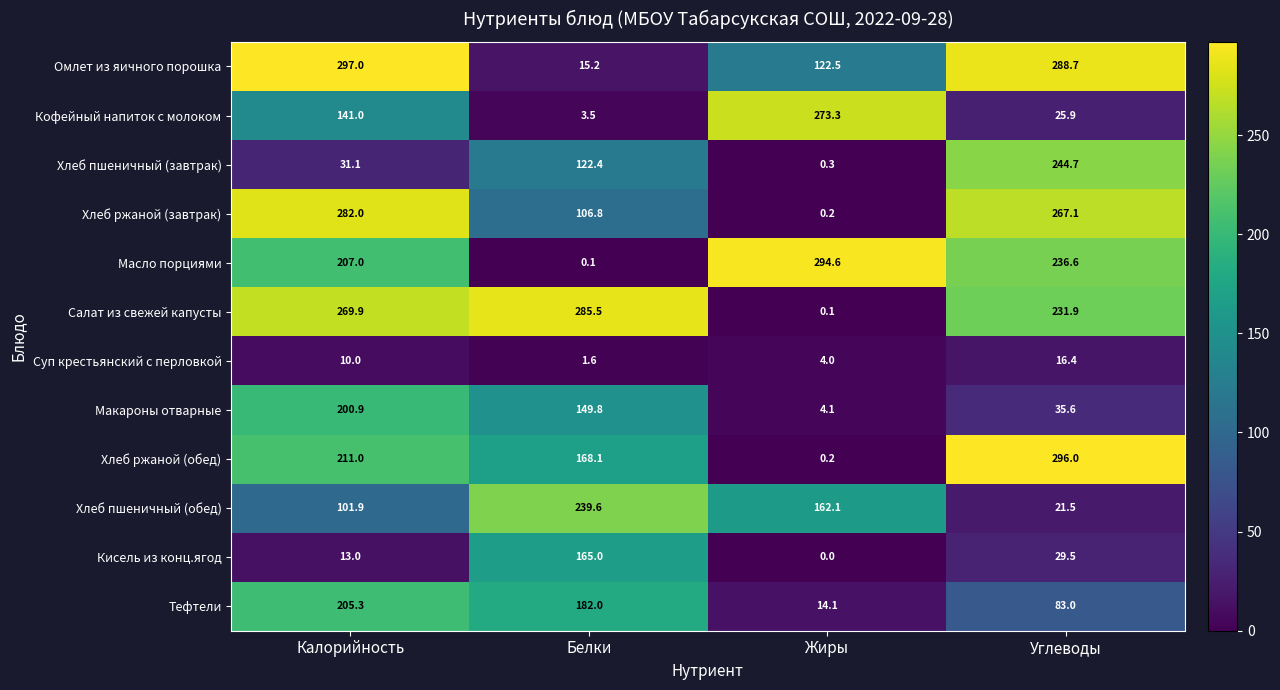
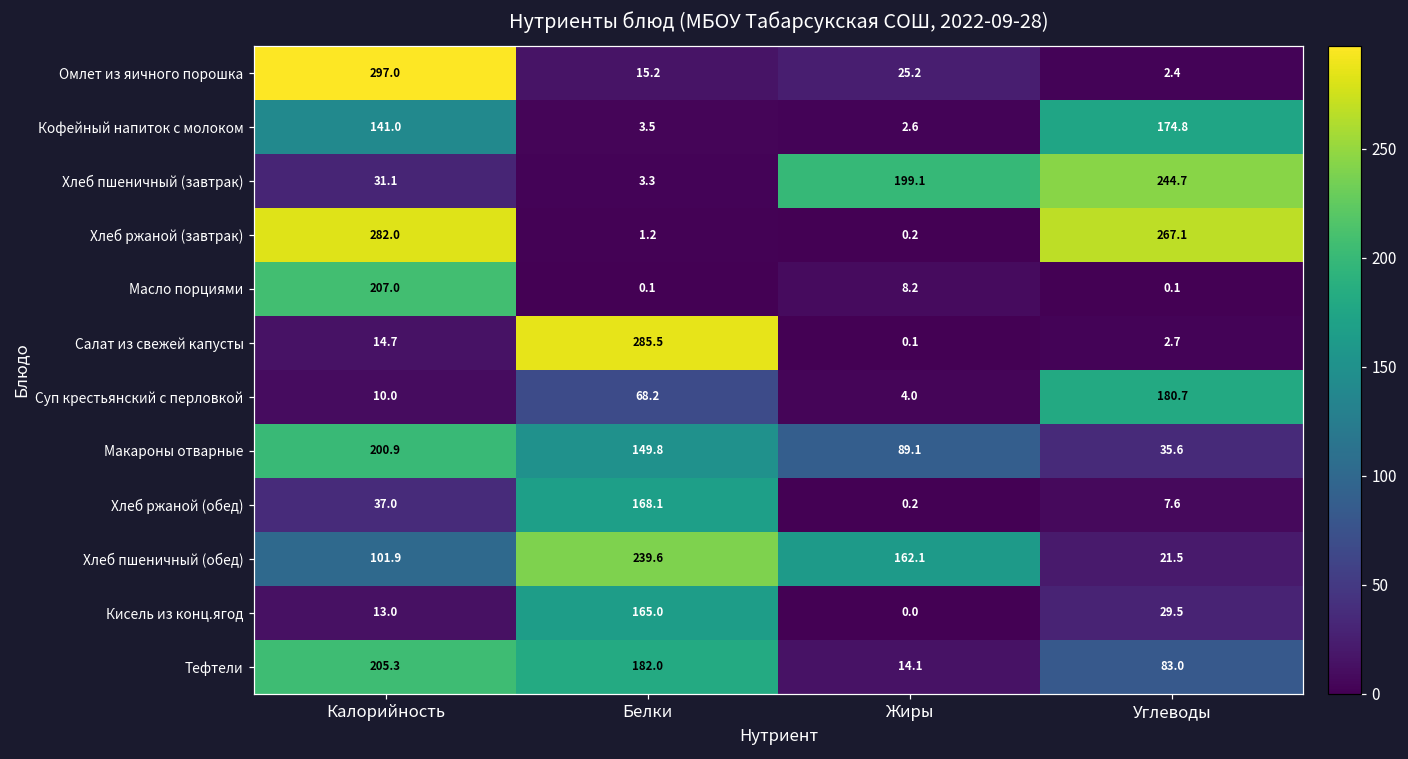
Омлет из яичного порошка, Жиры: 122.5 -> 25.2
Омлет из яичного порошка, Углеводы: 288.7 -> 2.4
Кофейный напиток с молоком, Жиры: 273.3 -> 2.6
Кофейный напиток с молоком, Углеводы: 25.9 -> 174.8
Хлеб пшеничный (завтрак), Белки: 122.4 -> 3.3
Хлеб пшеничный (завтрак), Жиры: 0.3 -> 199.1
Хлеб ржаной (завтрак), Белки: 106.8 -> 1.2
Масло порциями, Жиры: 294.6 -> 8.2
Масло порциями, Углеводы: 236.6 -> 0.1
Салат из свежей капусты, Калорийность: 269.9 -> 14.7
Салат из свежей капусты, Углеводы: 231.9 -> 2.7
Суп крестьянский с перловкой, Белки: 1.6 -> 68.2
Суп крестьянский с перловкой, Углеводы: 16.4 -> 180.7
Макароны отварные, Жиры: 4.1 -> 89.1
Хлеб ржаной (обед), Калорийность: 211.0 -> 37.0
Хлеб ржаной (обед), Углеводы: 296.0 -> 7.6
